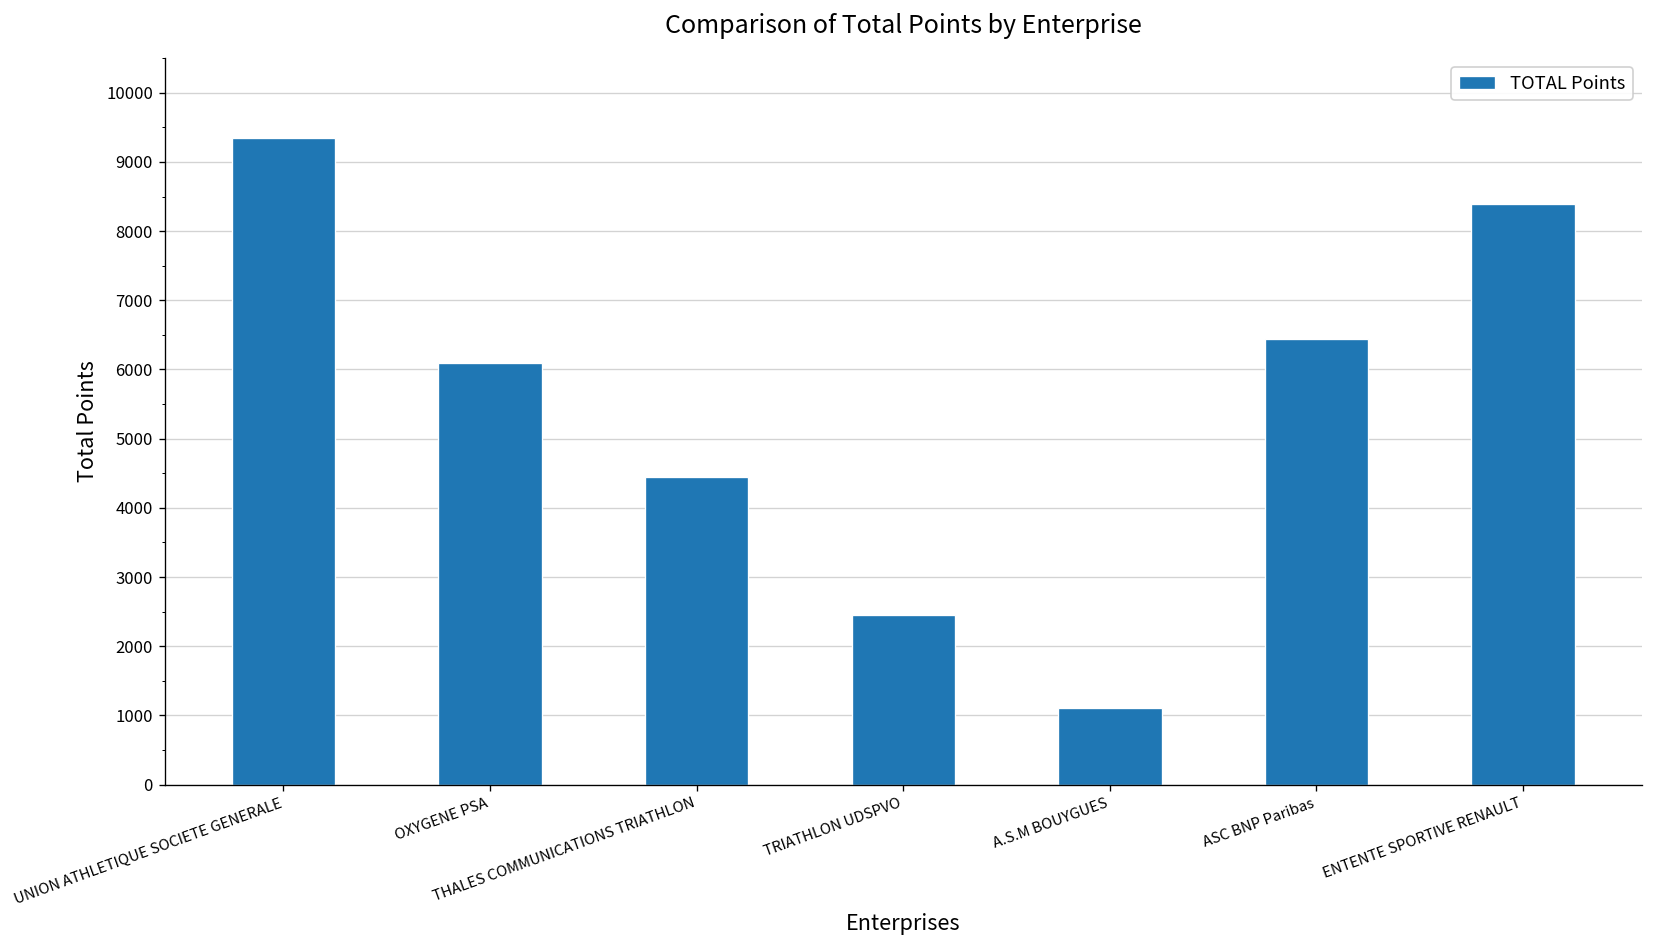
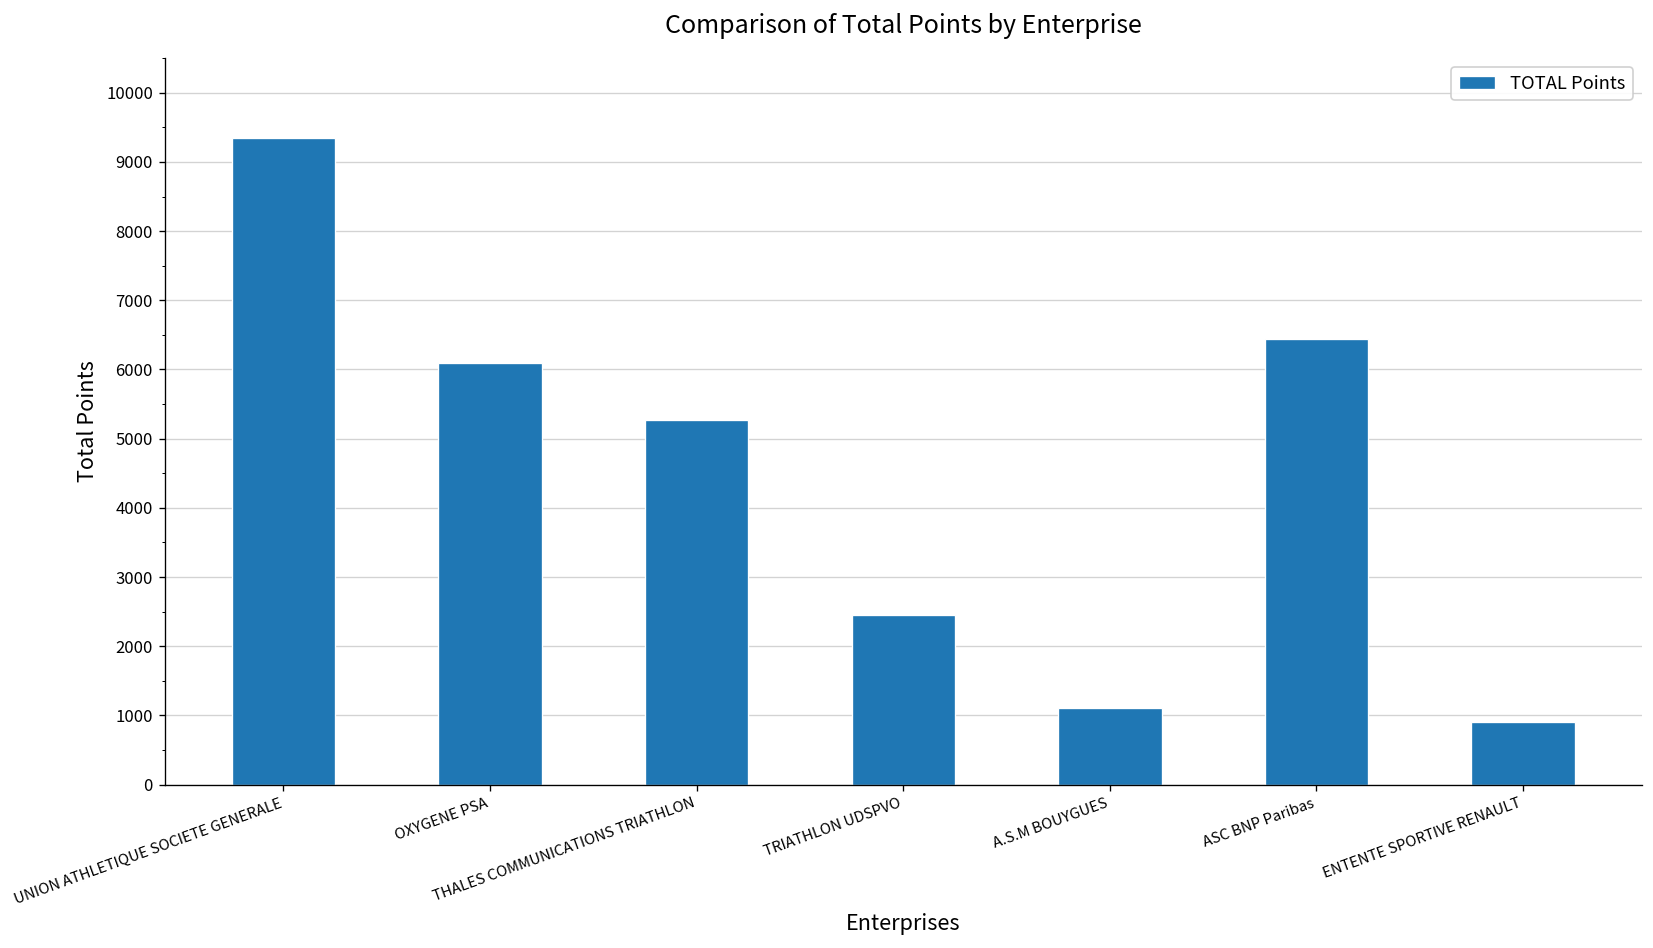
THALES COMMUNICATIONS TRIATHLON: 4500 -> 5300
ENTENTE SPORTIVE RENAULT: 8400 -> 900
